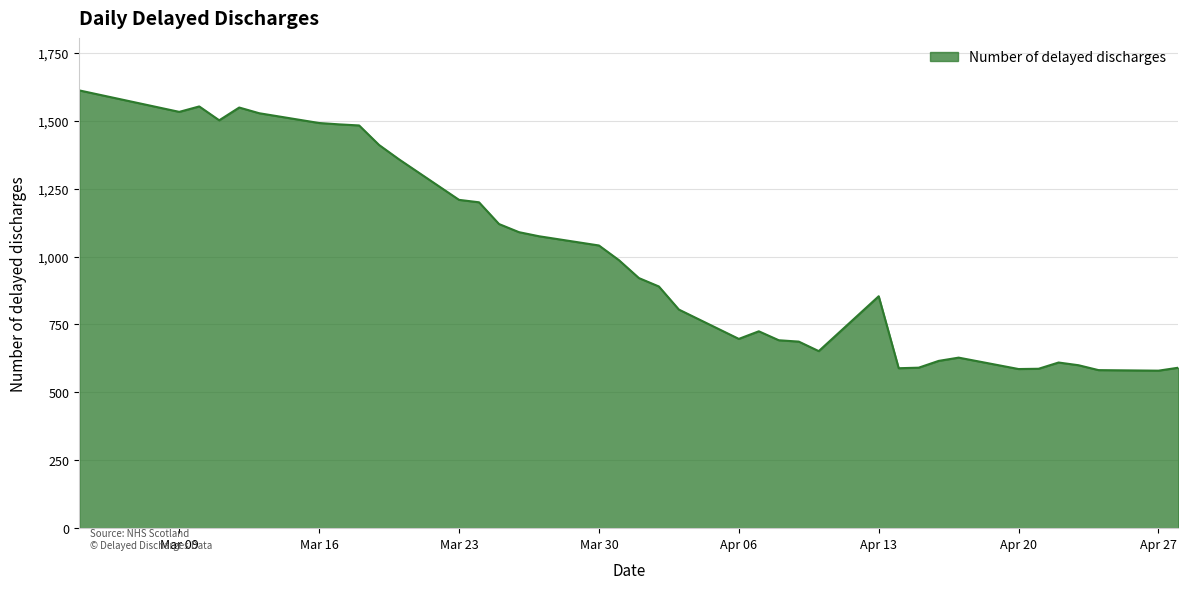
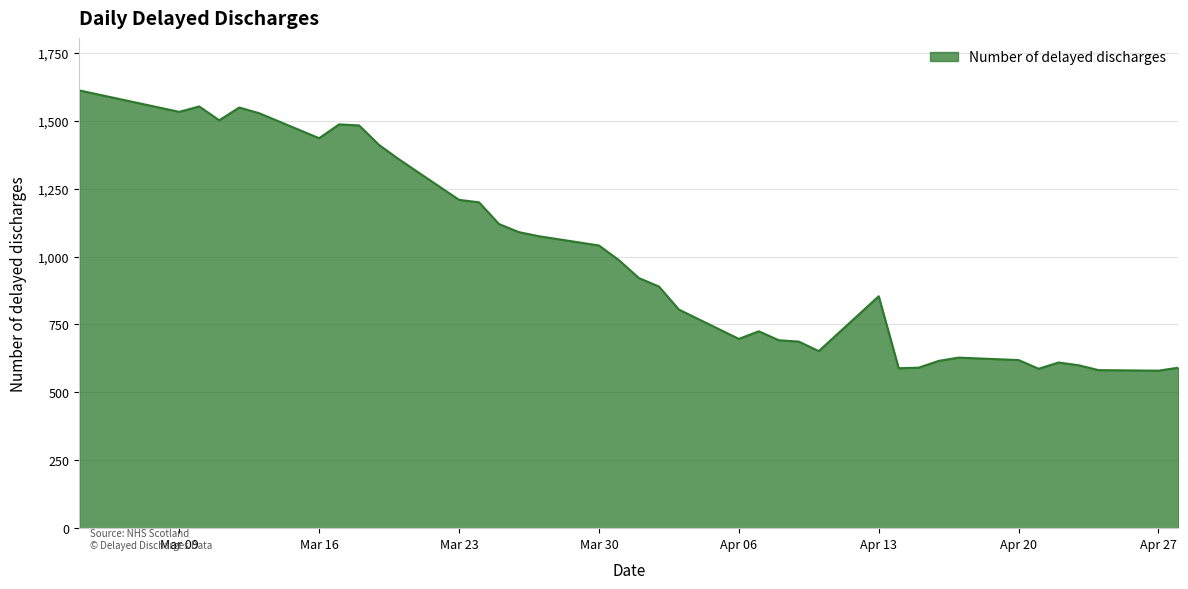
Mar 16: 1,490 -> 1,440
Apr 20: 590 -> 620
